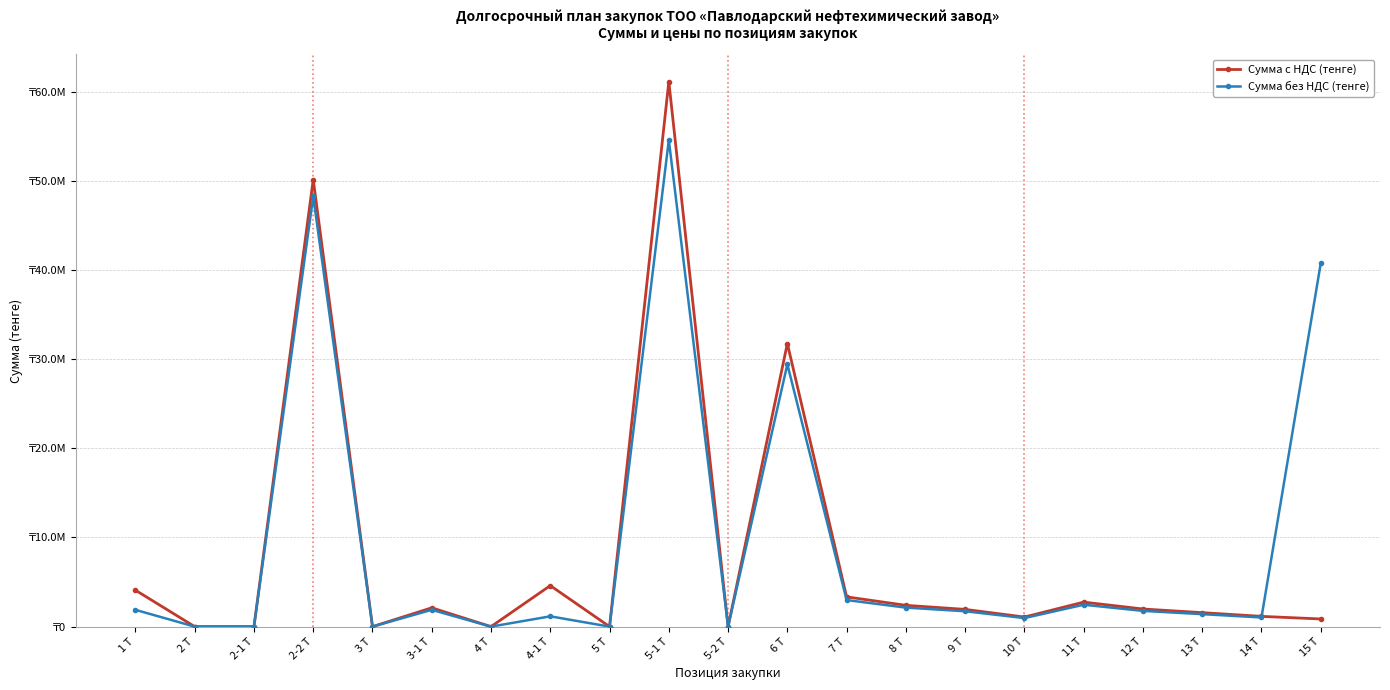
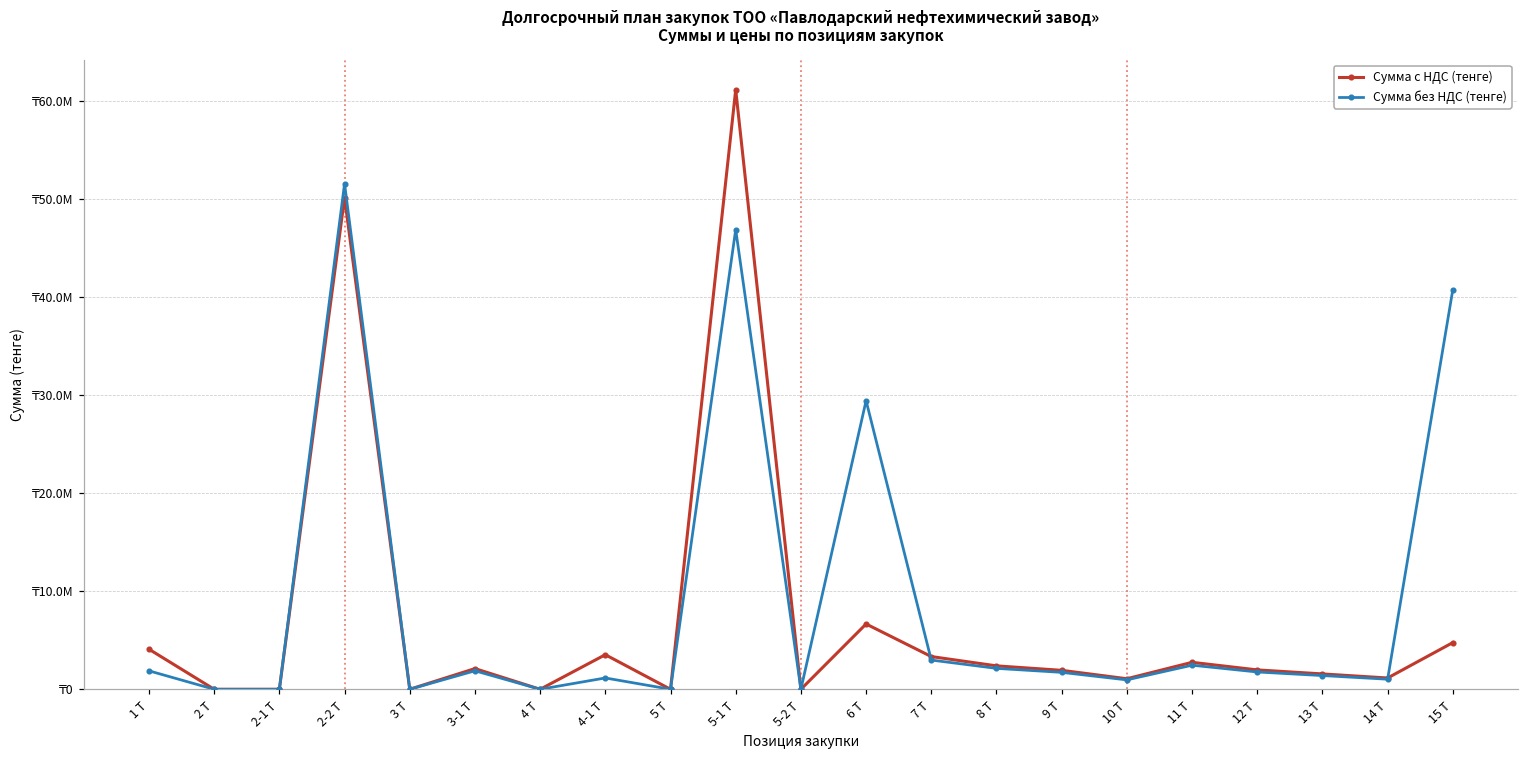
Сумма без НДС (тенге), 2-2 Т: ₸48000000 -> ₸52000000
Сумма с НДС (тенге), 4-1 Т: ₸5000000 -> ₸4000000
Сумма без НДС (тенге), 5-1 Т: ₸55000000 -> ₸47000000
Сумма с НДС (тенге), 6 Т: ₸32000000 -> ₸7000000
Сумма с НДС (тенге), 15 Т: ₸1000000 -> ₸5000000
